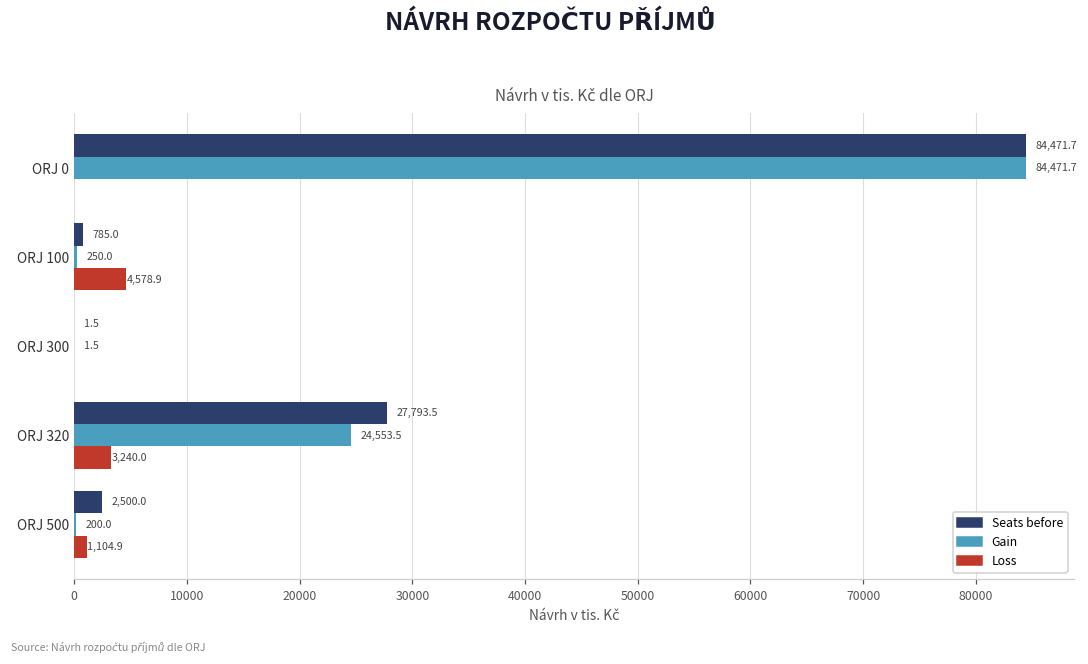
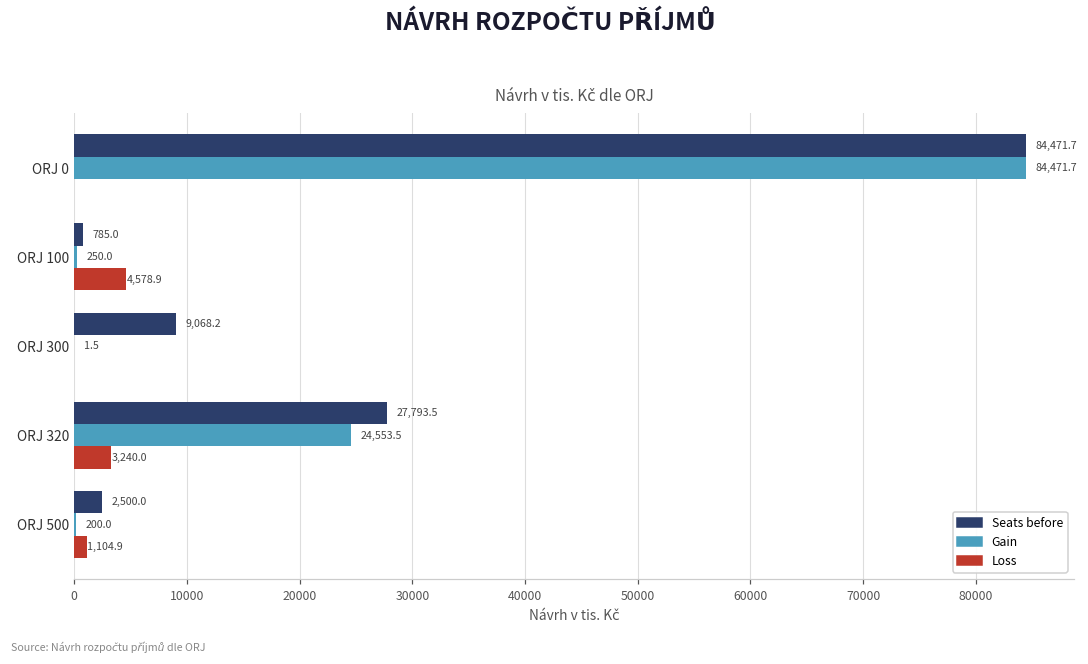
Seats before, ORJ 300: 1.5 -> 9,068.2
